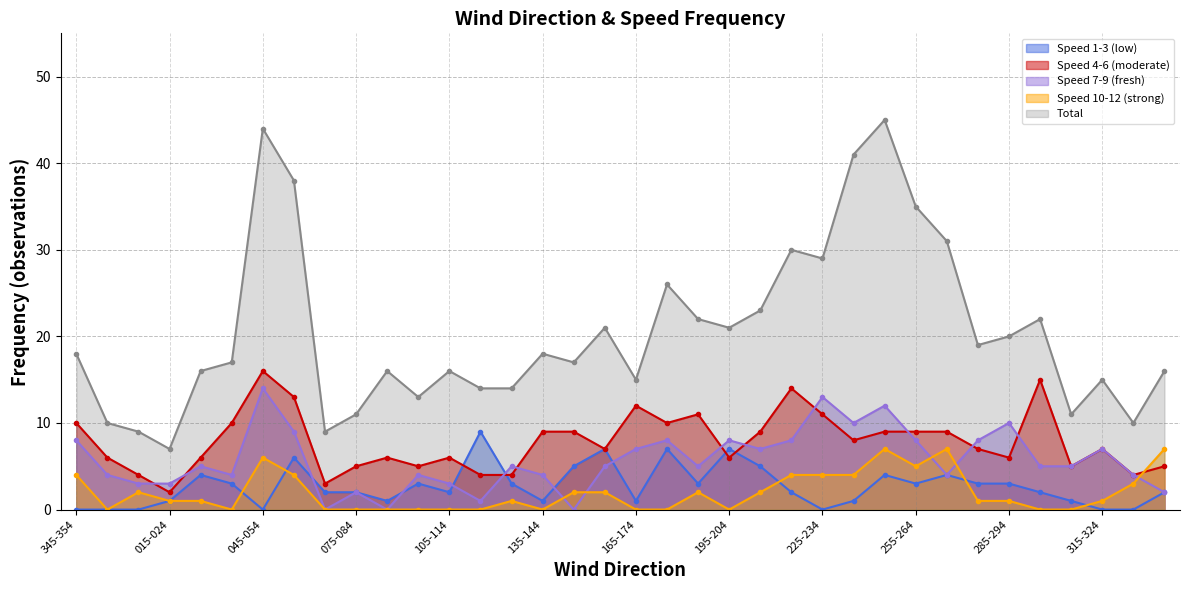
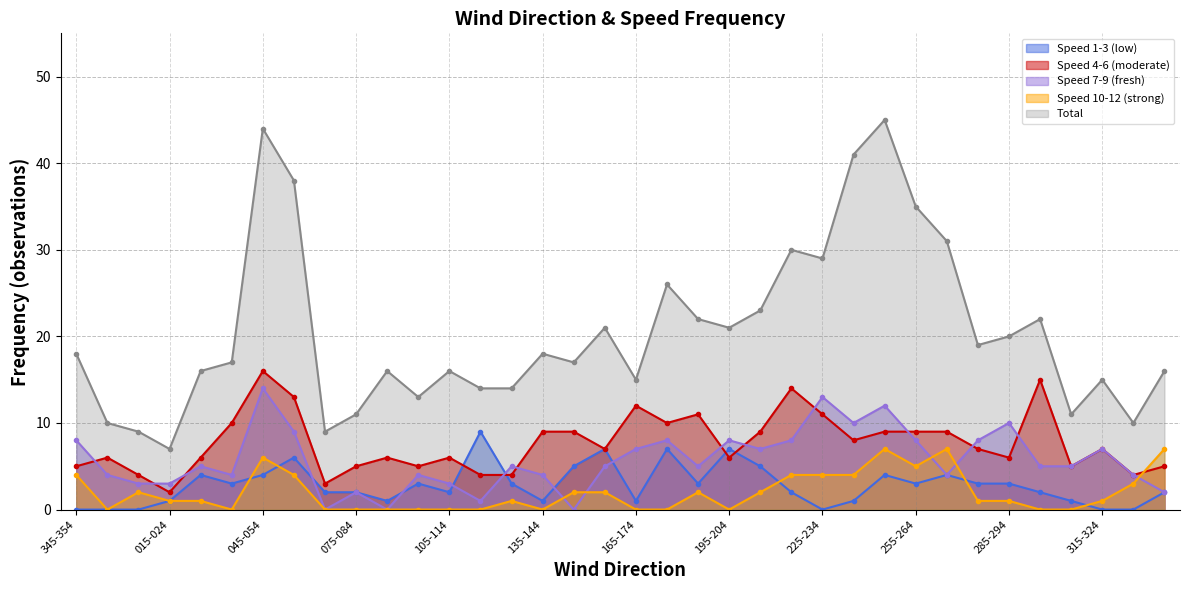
Speed 4-6 (moderate), 345-354: 10 -> 5
Speed 1-3 (low), 045-054: 0 -> 4
